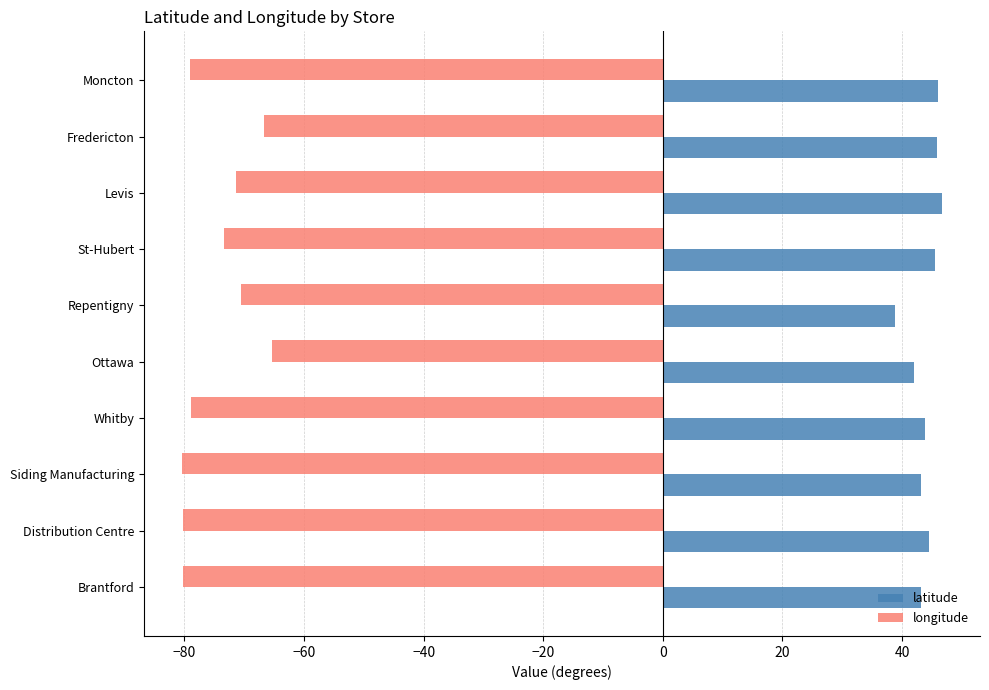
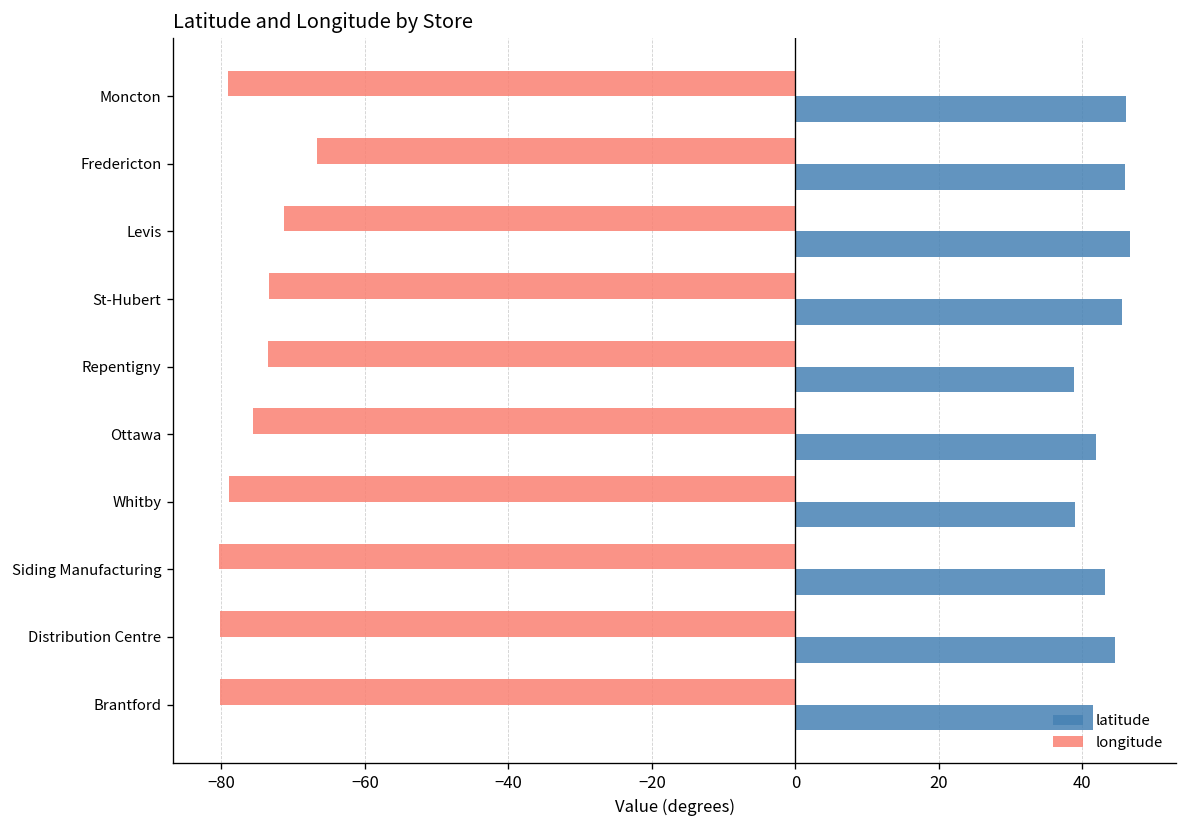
longitude, Repentigny: -71 -> -73
longitude, Ottawa: -65 -> -76
latitude, Whitby: 44 -> 39
latitude, Brantford: 43 -> 41
